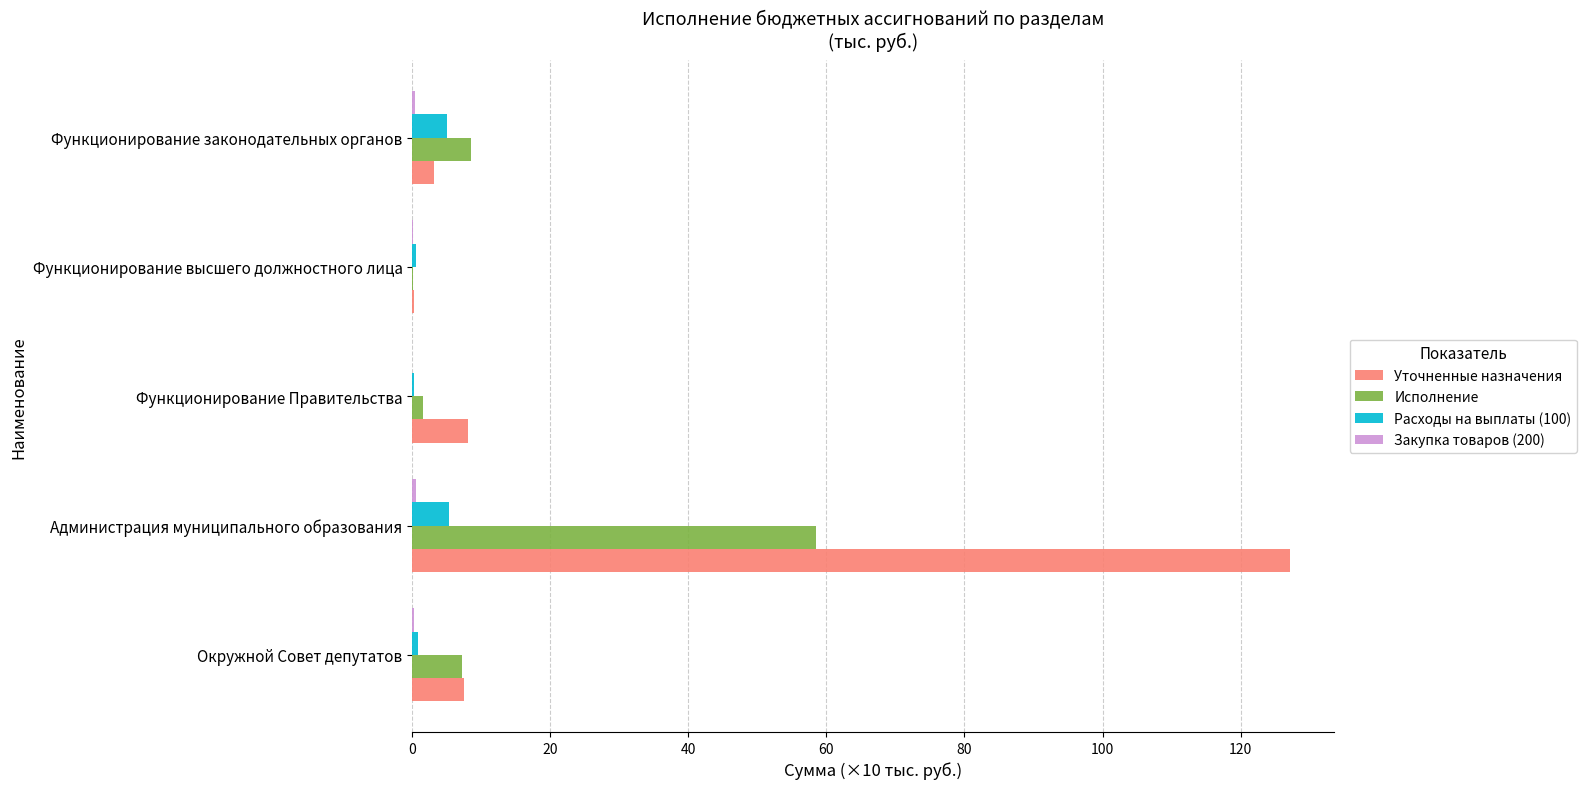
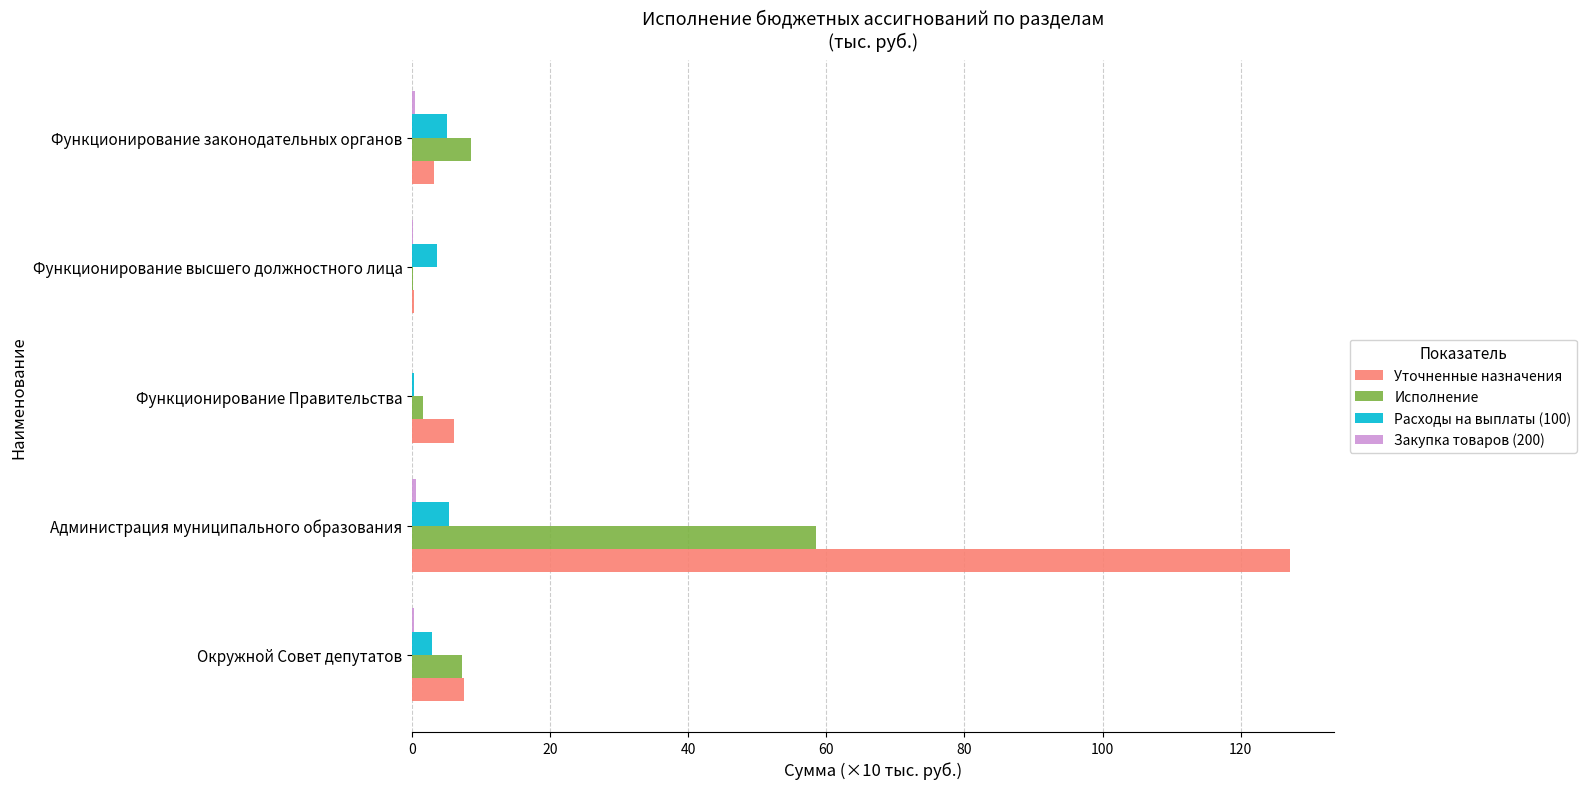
Расходы на выплаты (100), Функционирование высшего должностного лица: 1 -> 4
Уточненные назначения, Функционирование Правительства: 8 -> 6
Расходы на выплаты (100), Окружной Совет депутатов: 1 -> 3
